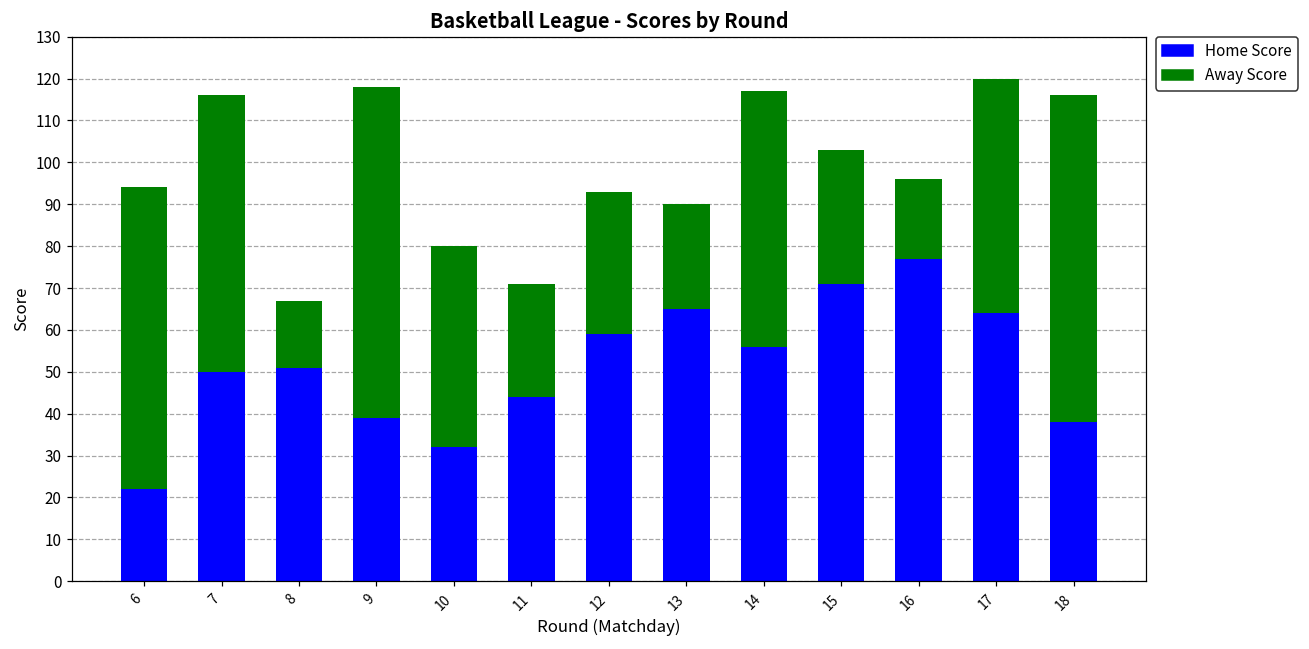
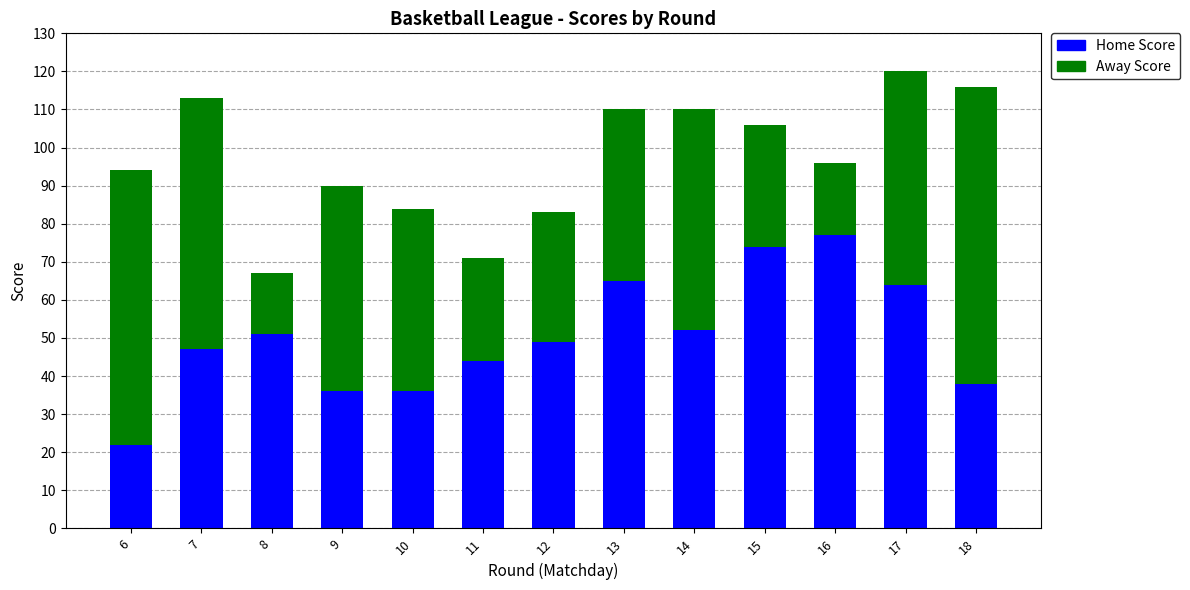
Home Score, 7: 50 -> 47
Home Score, 9: 39 -> 36
Away Score, 9: 79 -> 54
Home Score, 10: 32 -> 36
Home Score, 12: 59 -> 49
Away Score, 13: 25 -> 45
Home Score, 14: 56 -> 52
Away Score, 14: 61 -> 58
Home Score, 15: 71 -> 74
